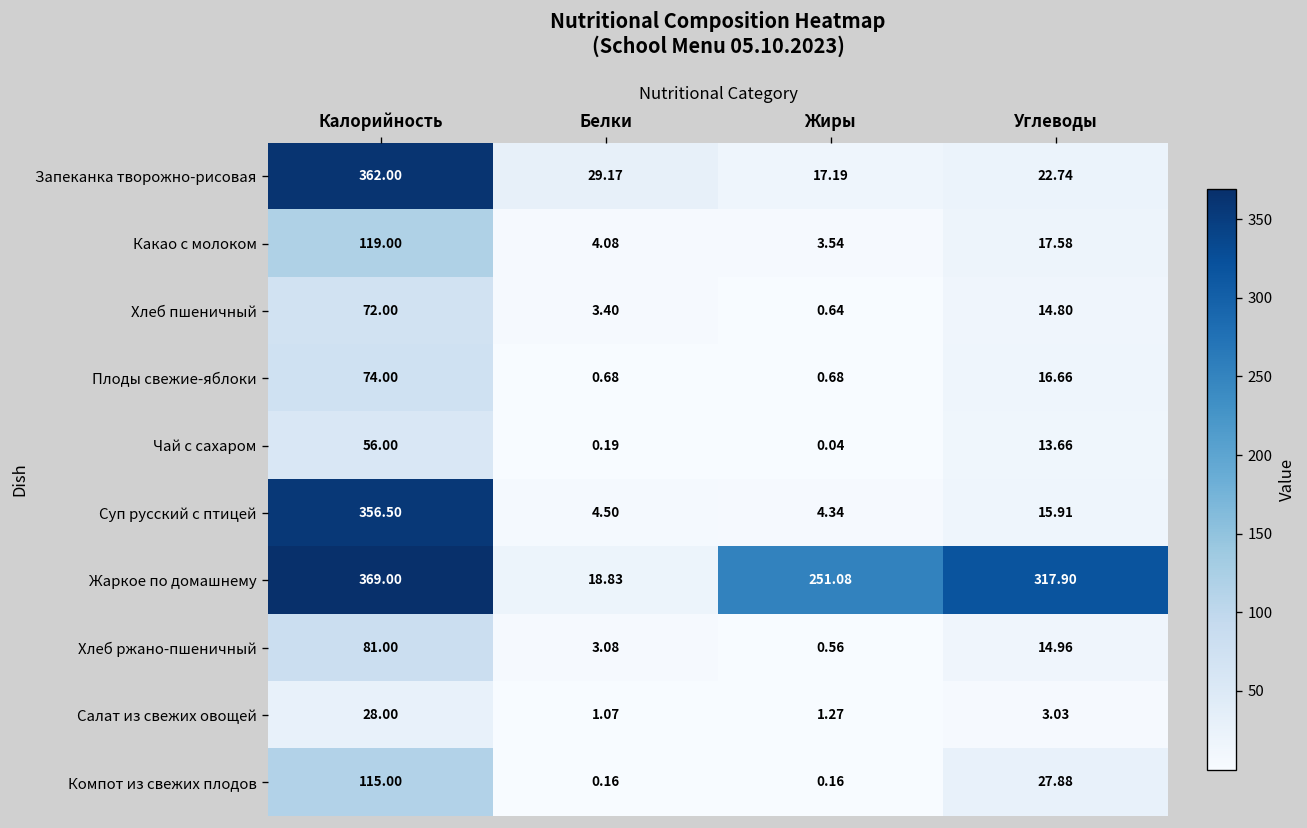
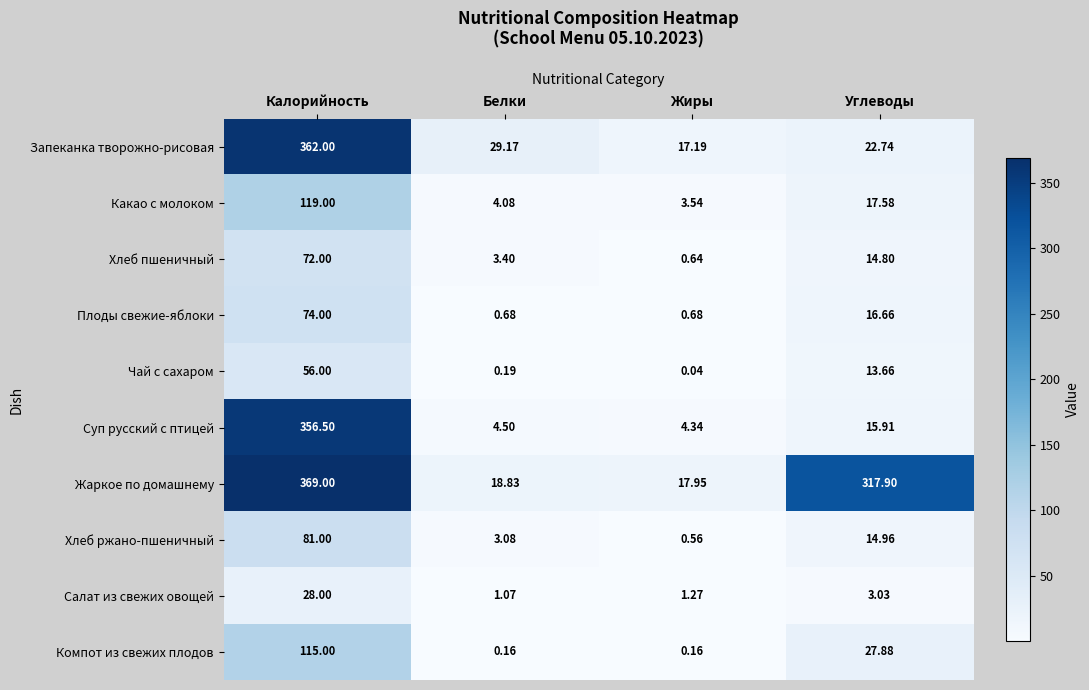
Жаркое по домашнему, Жиры: 251.08 -> 17.95
